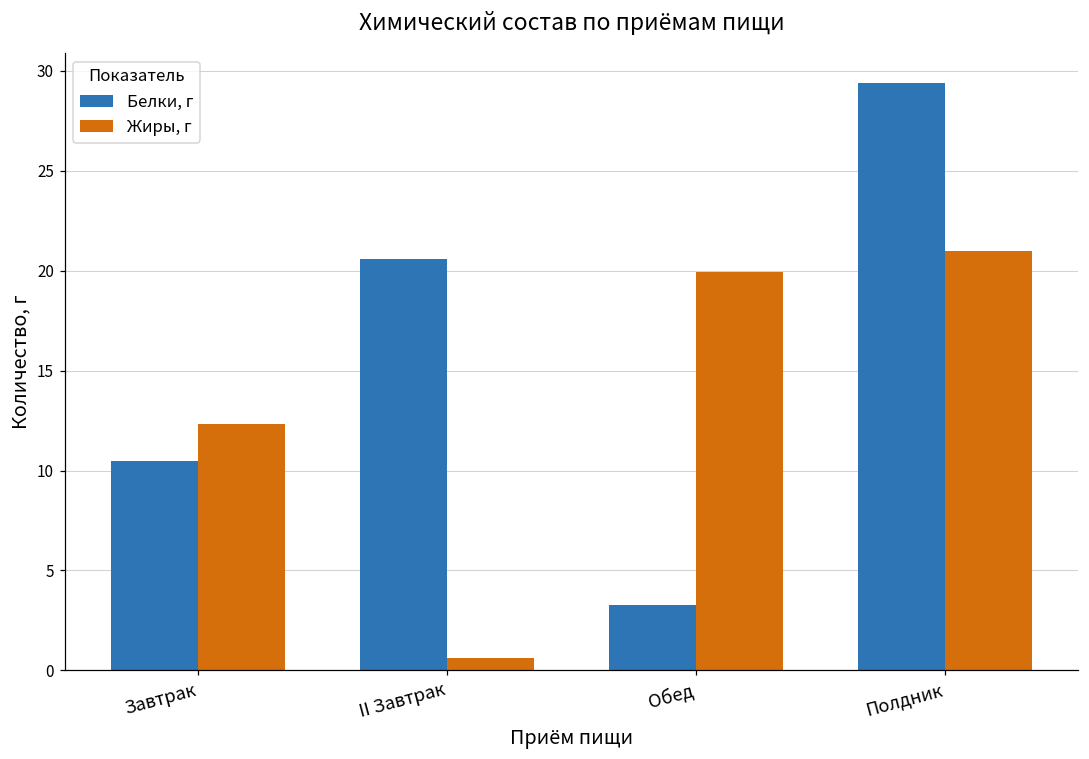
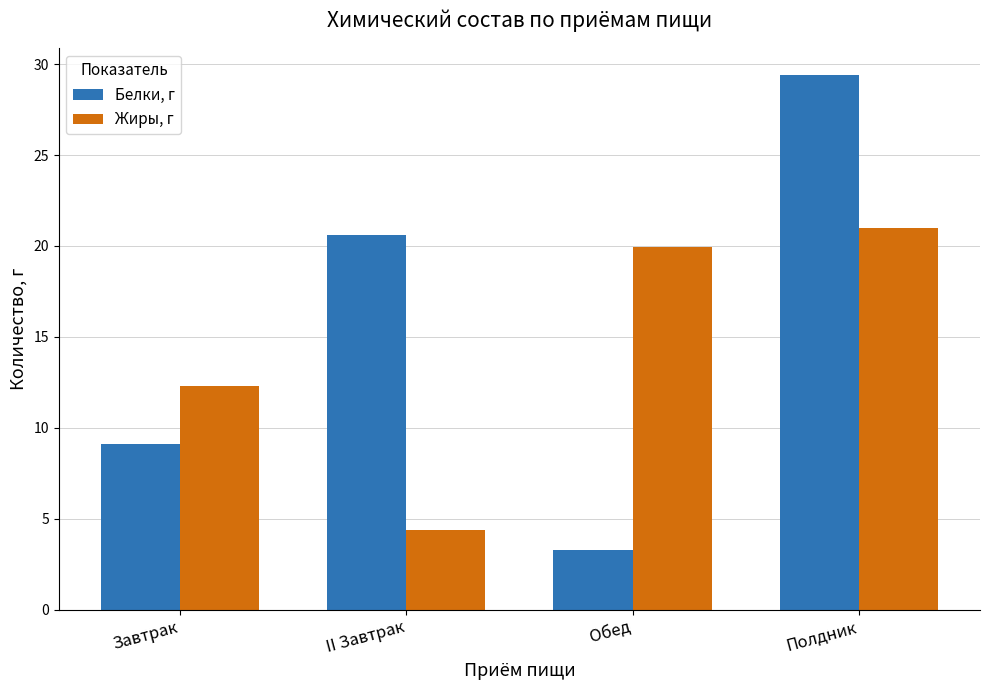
Белки, г, Завтрак: 10.5 -> 9.1
Жиры, г, II Завтрак: 0.6 -> 4.4
